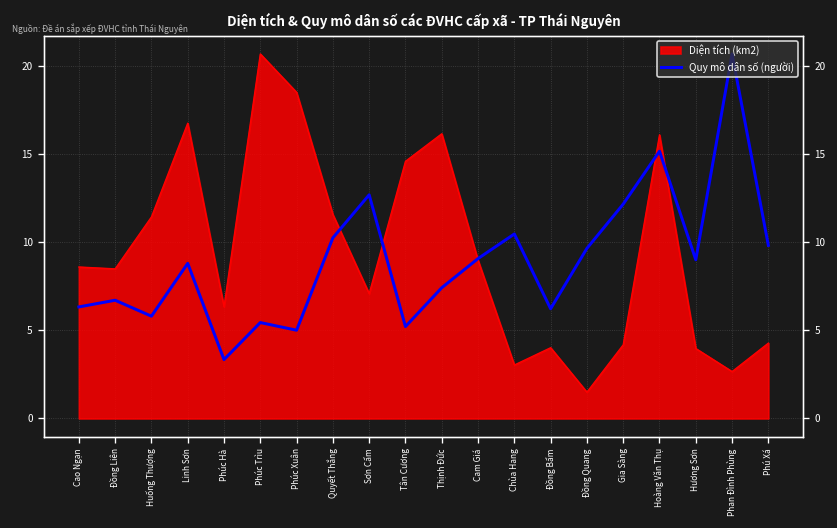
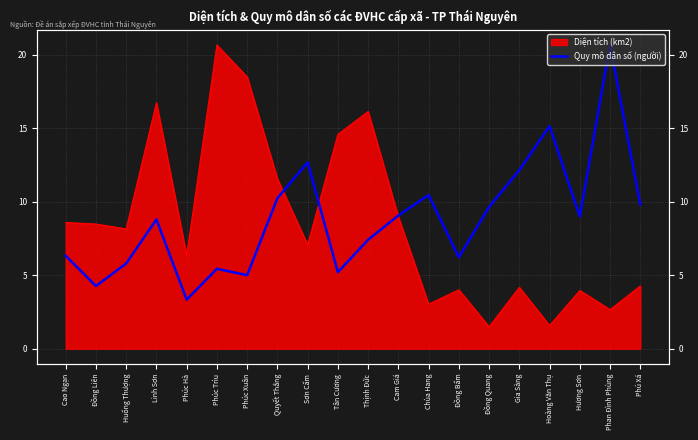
Quy mô dân số (người), Đồng Liên: 6.7 -> 4.3
Diện tích (km2), Huống Thượng: 11.4 -> 8.2
Diện tích (km2), Hoàng Văn Thụ: 16.1 -> 1.6
